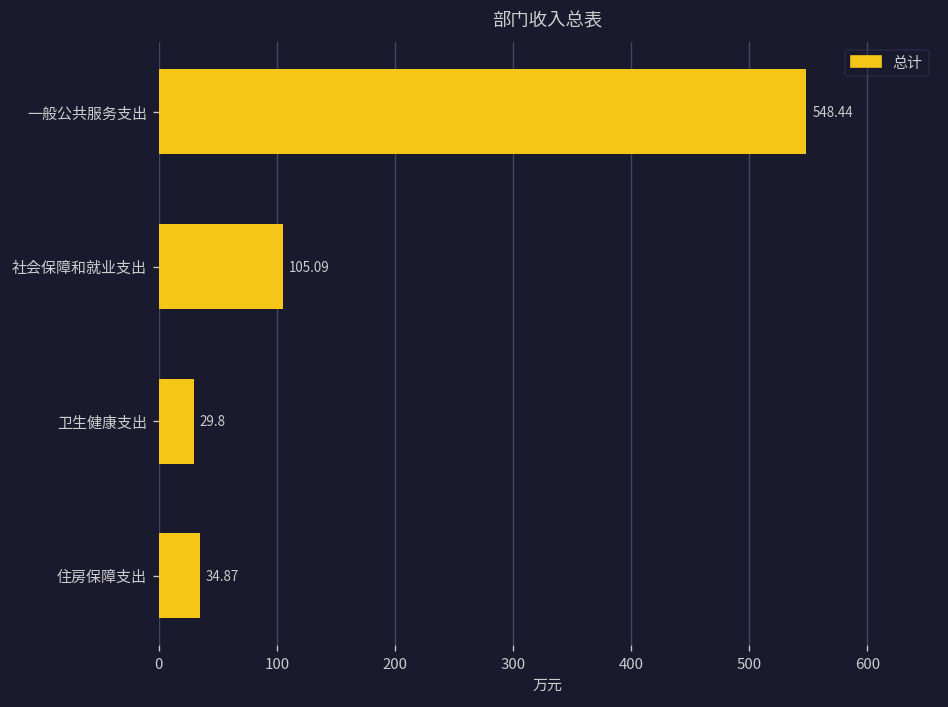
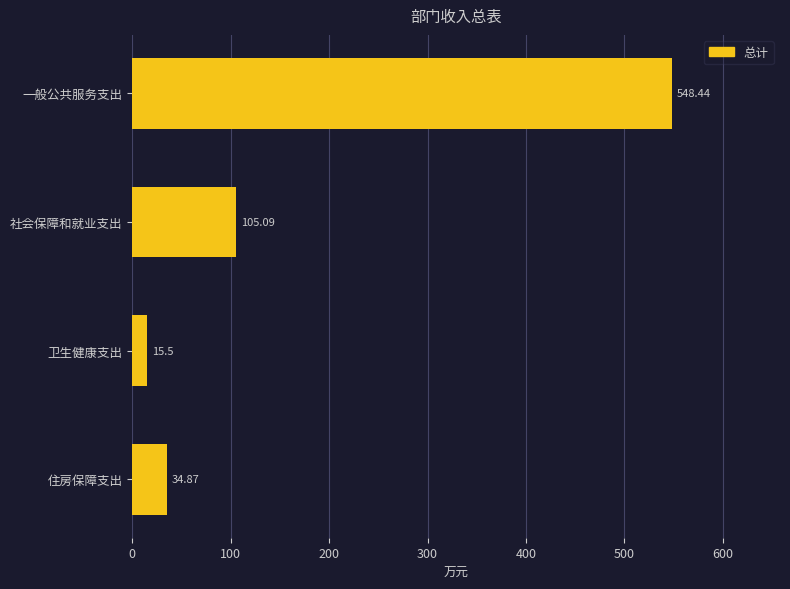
卫生健康支出: 29.8 -> 15.5
